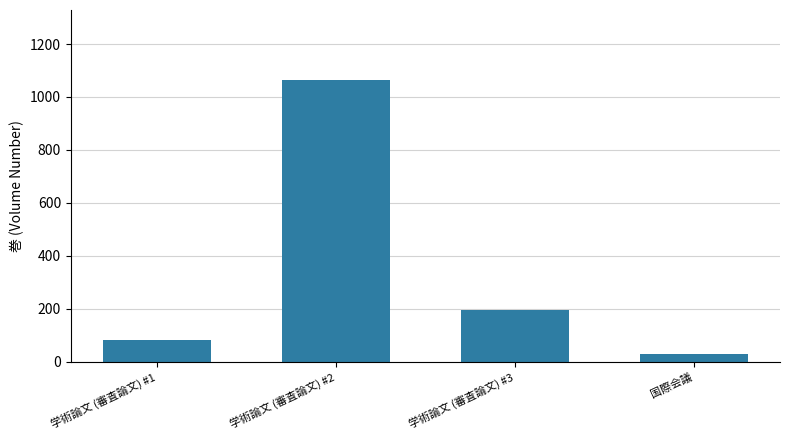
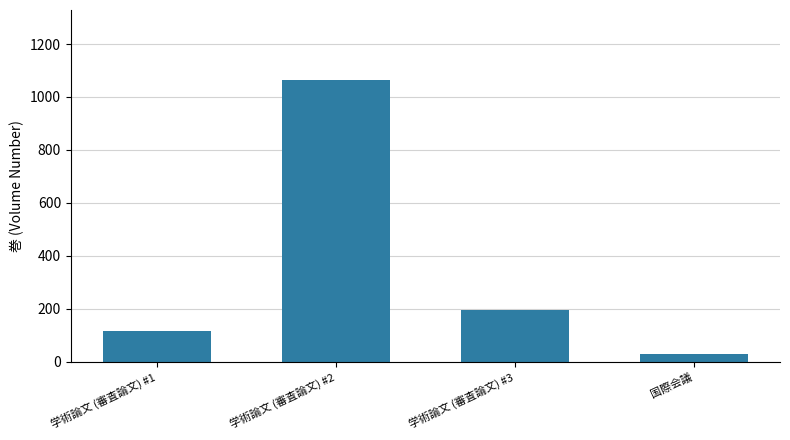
学術論文 (審査論文) #1: 80 -> 120
